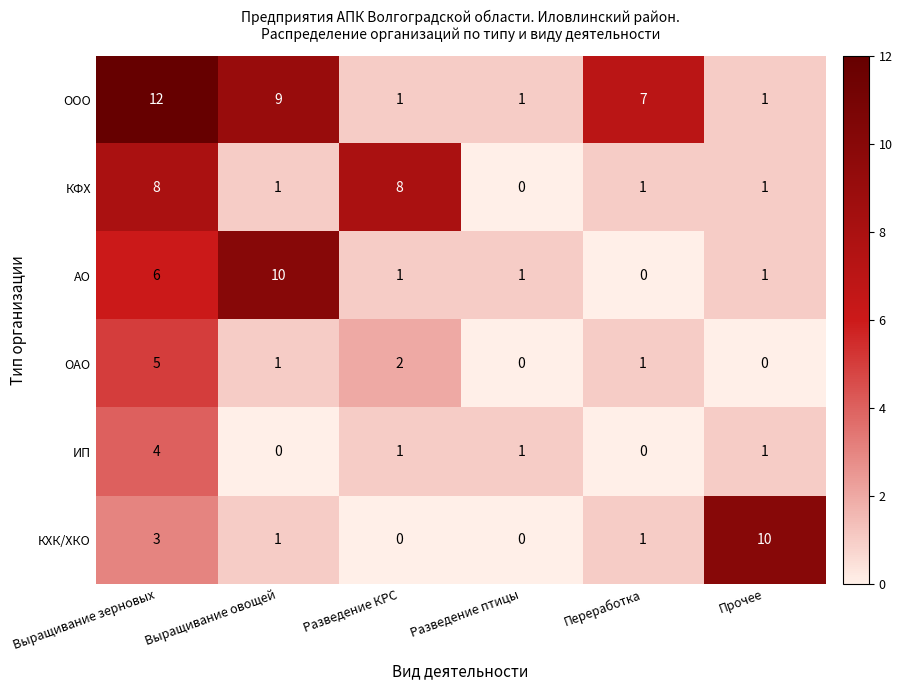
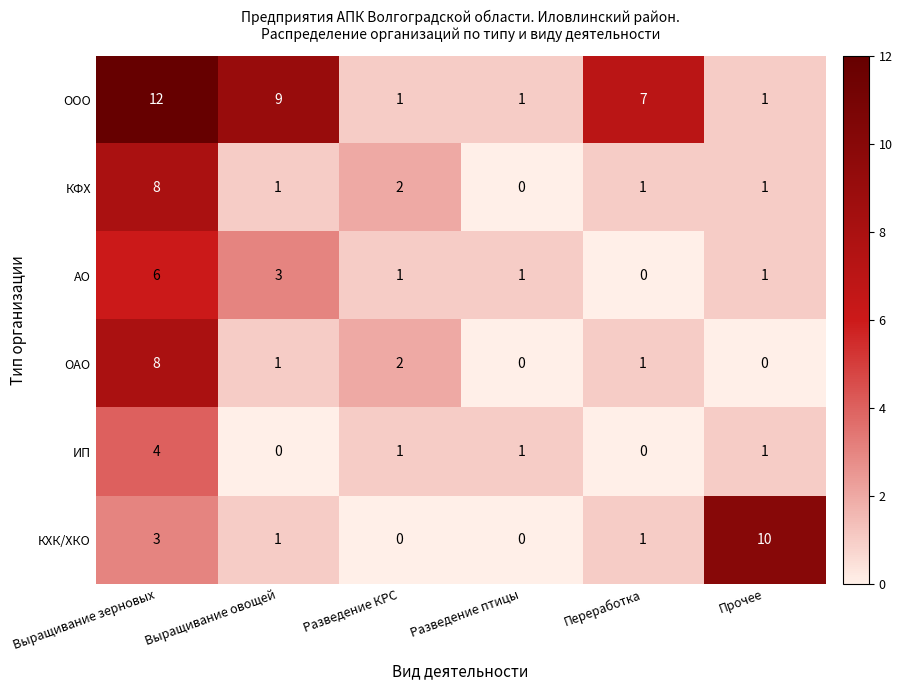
КФХ, Разведение КРС: 8 -> 2
АО, Выращивание овощей: 10 -> 3
ОАО, Выращивание зерновых: 5 -> 8
